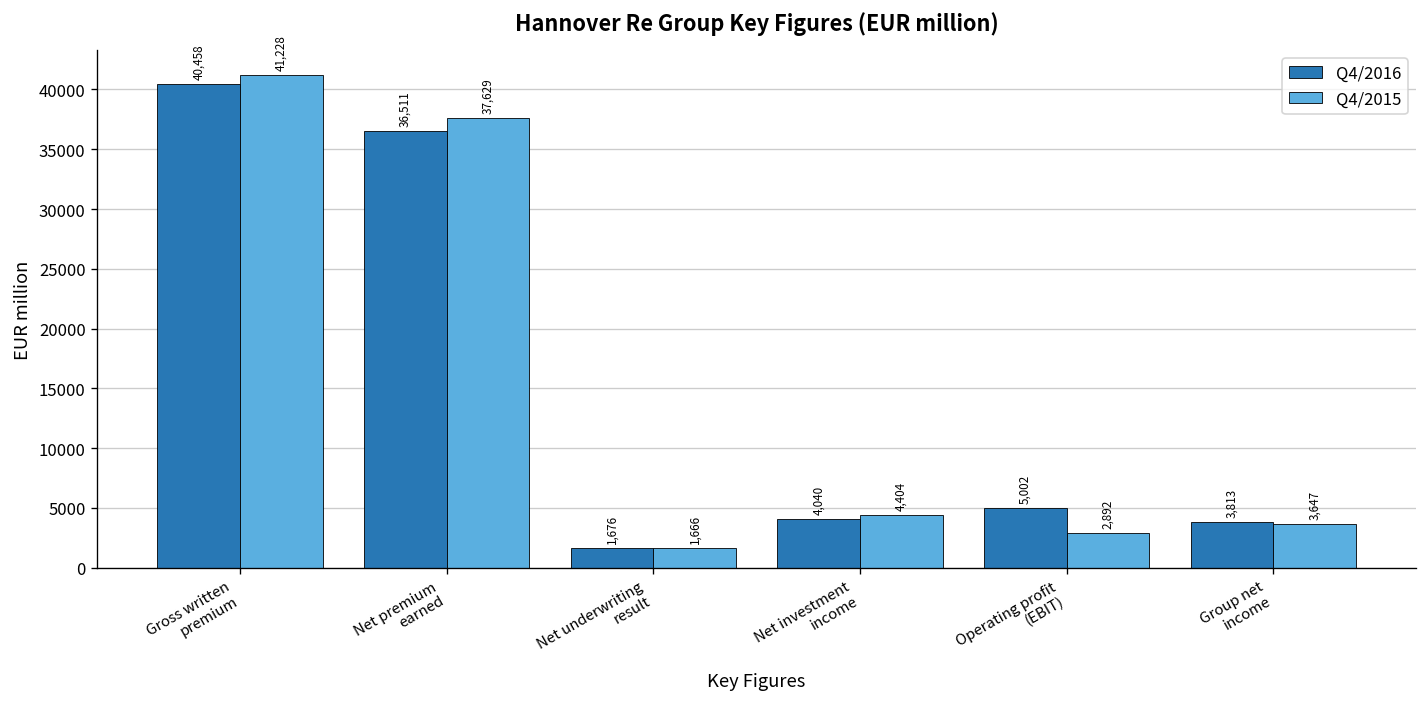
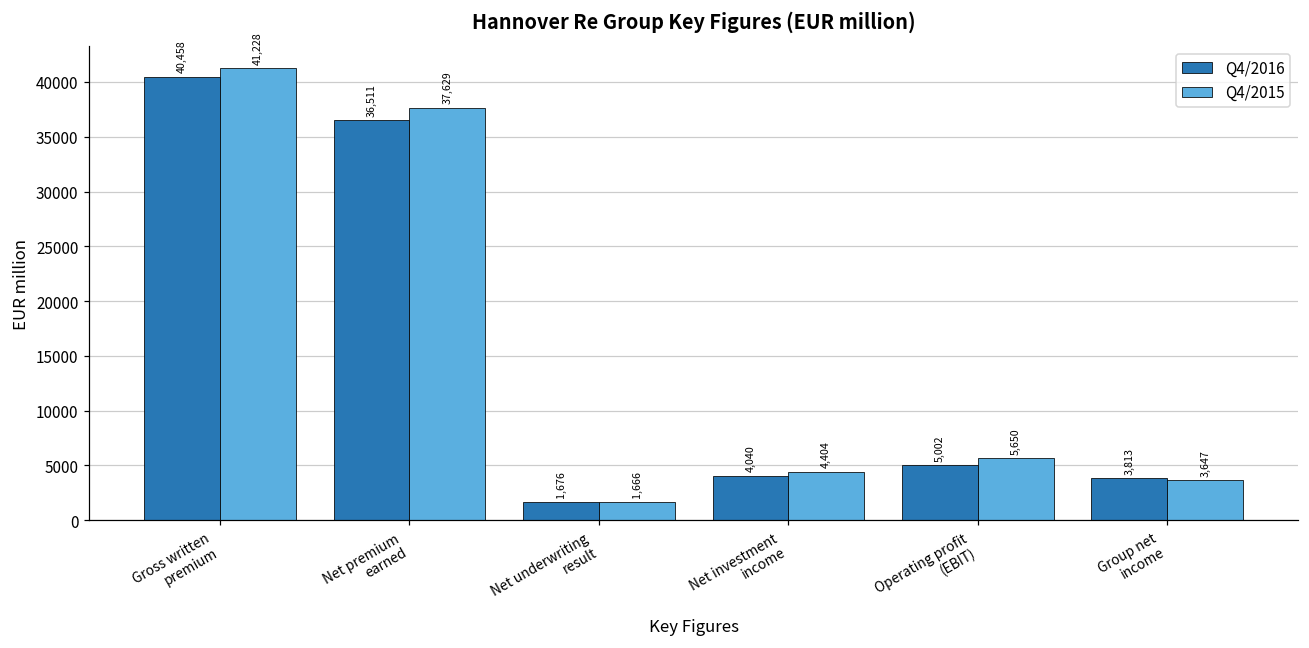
Q4/2015, Operating profit (EBIT): 2,892 -> 5,650
